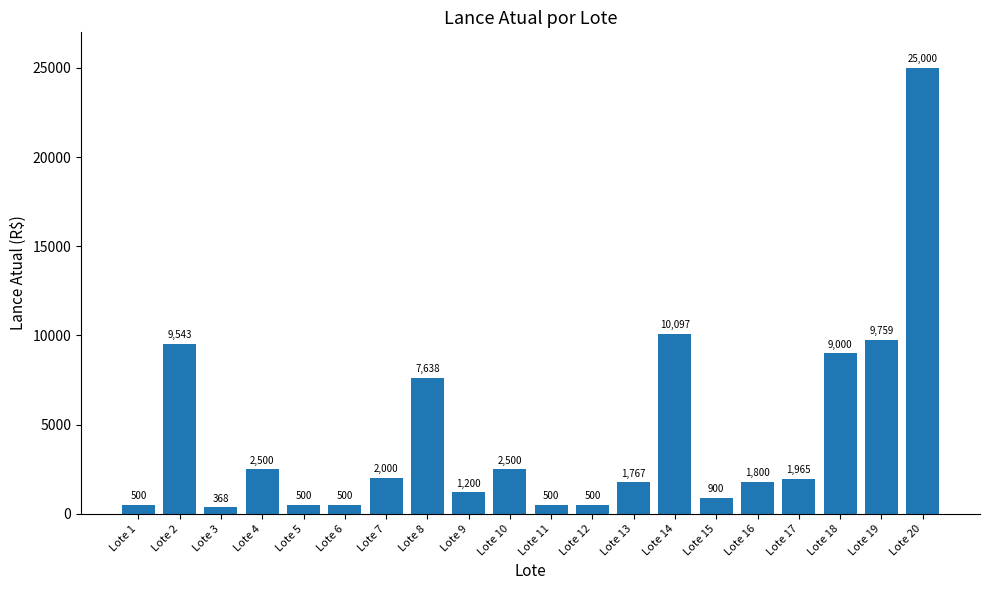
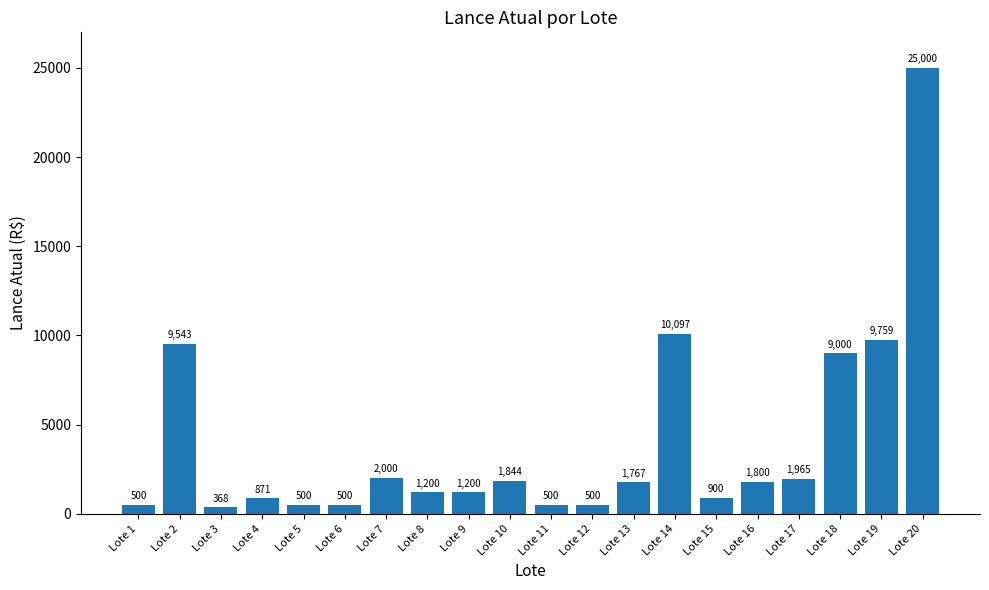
Lote 4: 2,500 -> 871
Lote 8: 7,638 -> 1,200
Lote 10: 2,500 -> 1,844
